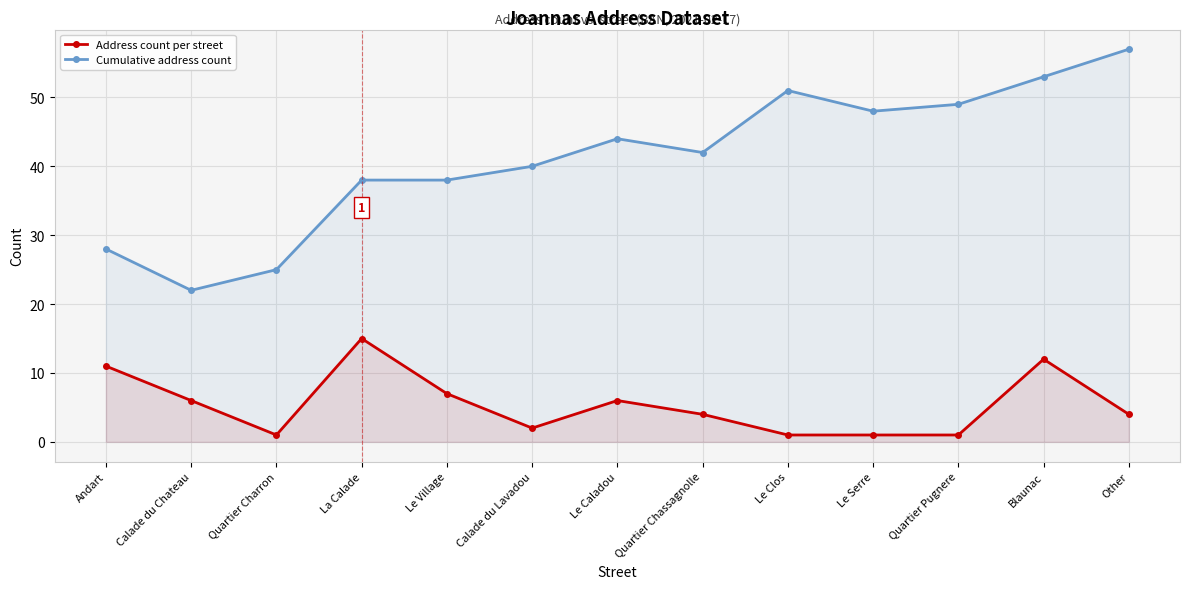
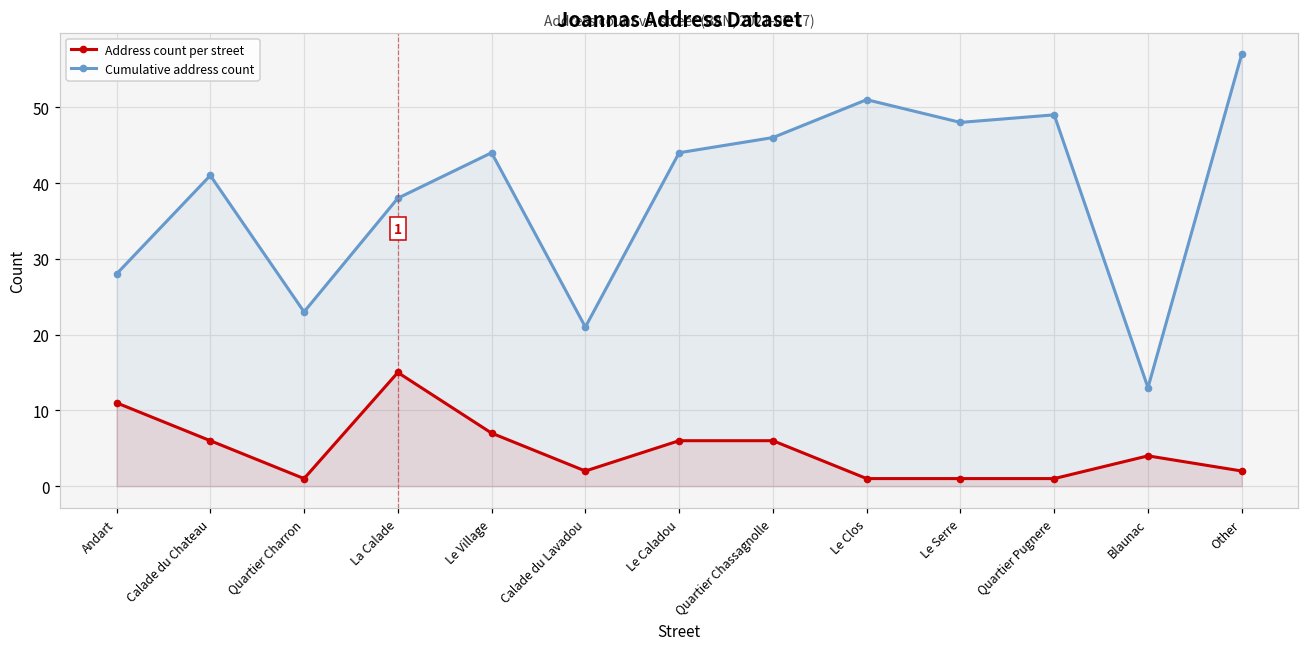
Cumulative address count, Calade du Chateau: 22 -> 41
Cumulative address count, Quartier Charron: 25 -> 23
Cumulative address count, Le Village: 38 -> 44
Cumulative address count, Calade du Lavadou: 40 -> 21
Address count per street, Quartier Chassagnolle: 4 -> 6
Cumulative address count, Quartier Chassagnolle: 42 -> 46
Address count per street, Blaunac: 12 -> 4
Cumulative address count, Blaunac: 53 -> 13
Address count per street, Other: 4 -> 2
